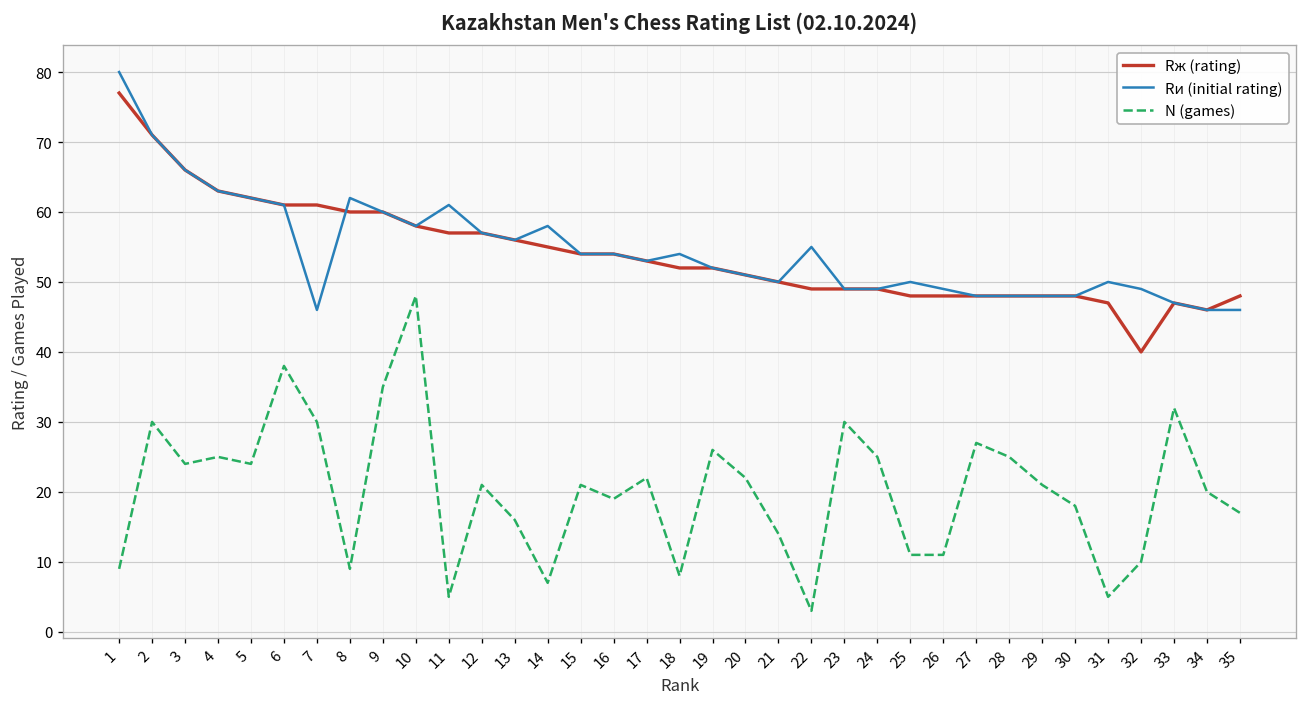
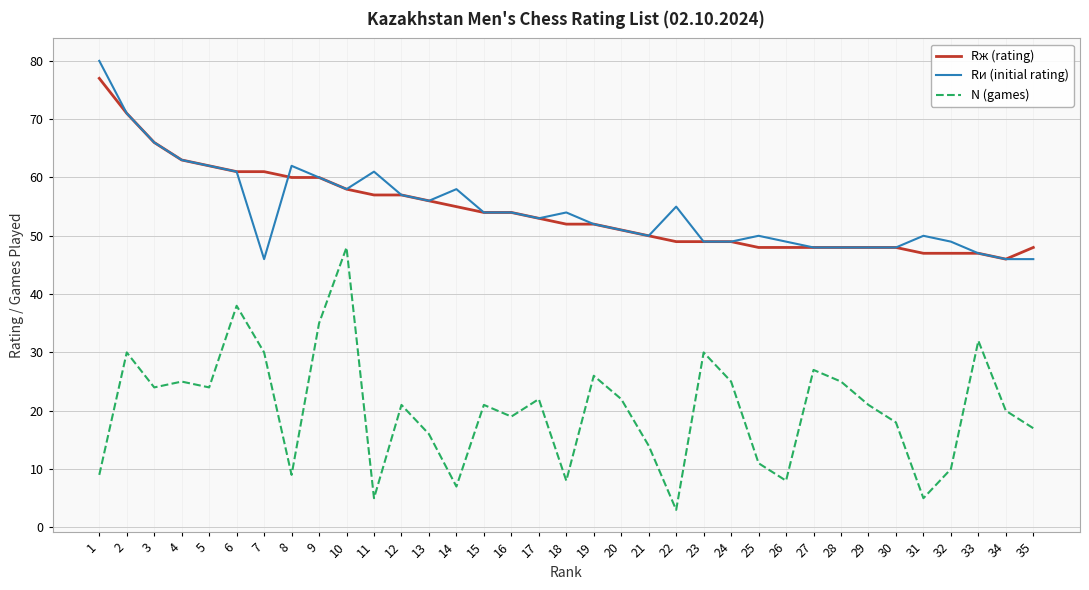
N (games), 26: 11 -> 8
Rж (rating), 32: 40 -> 47
